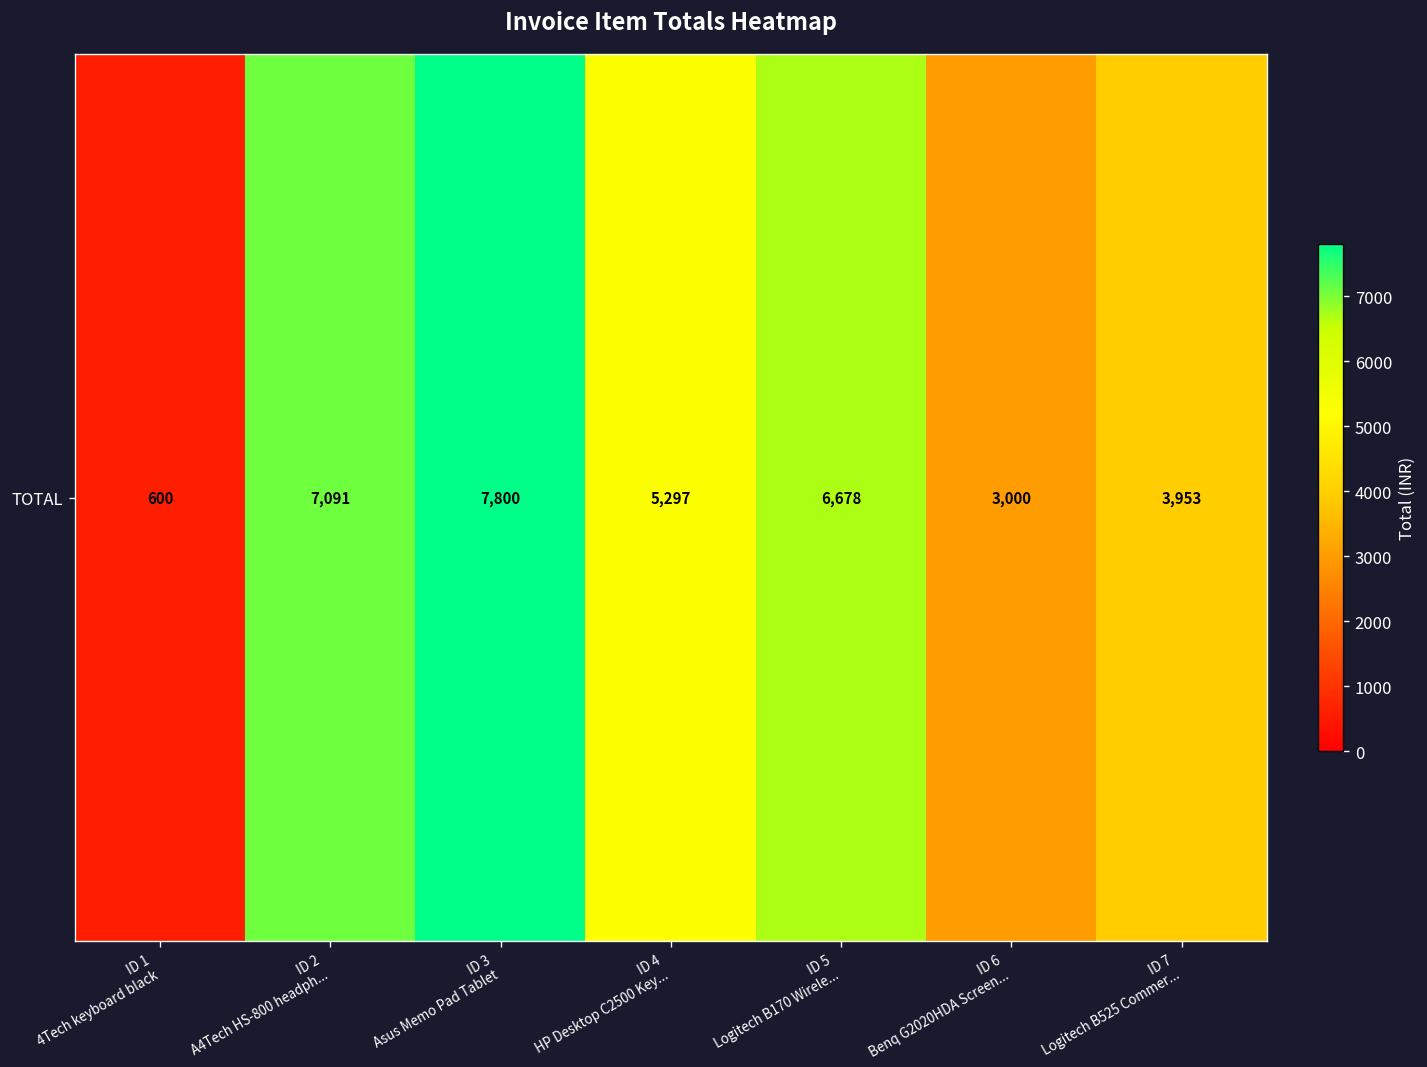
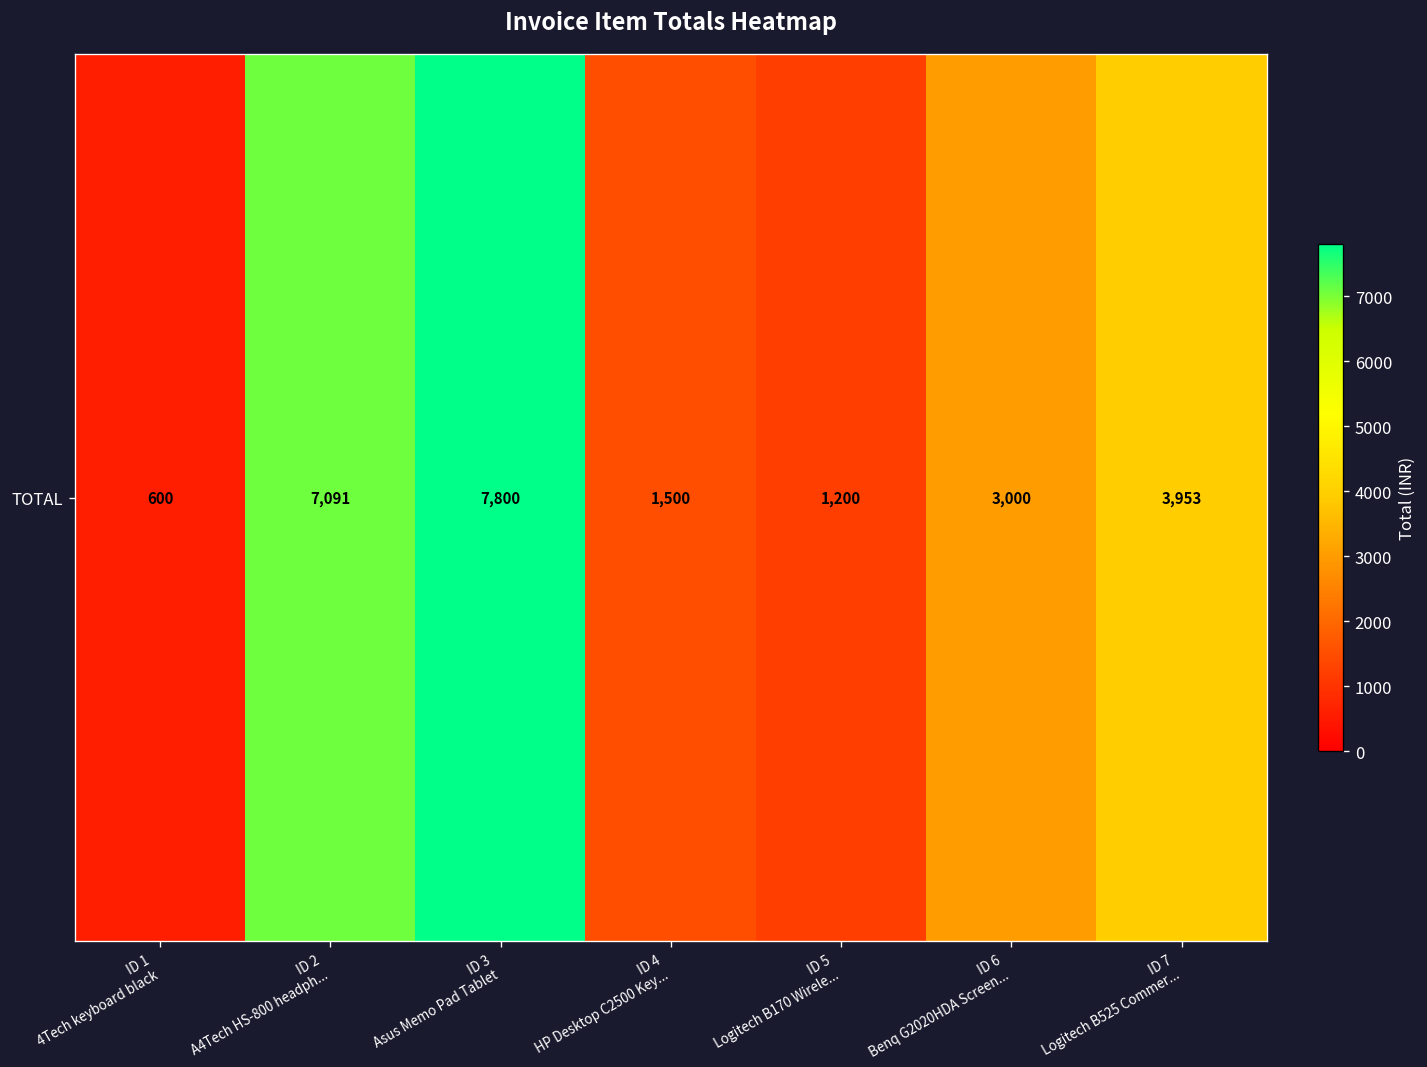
TOTAL, ID 4 HP Desktop C2500 Key...: 5,297 -> 1,500
TOTAL, ID 5 Logitech B170 Wirele...: 6,678 -> 1,200
